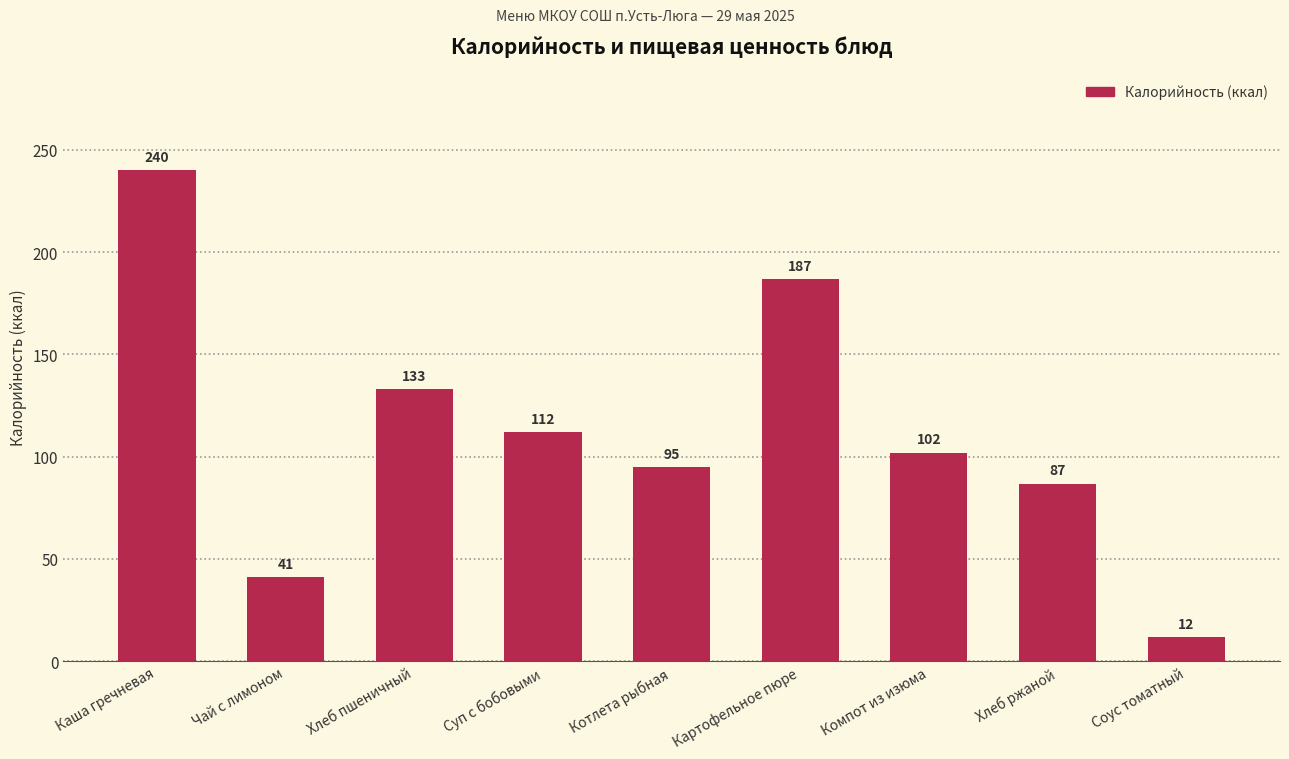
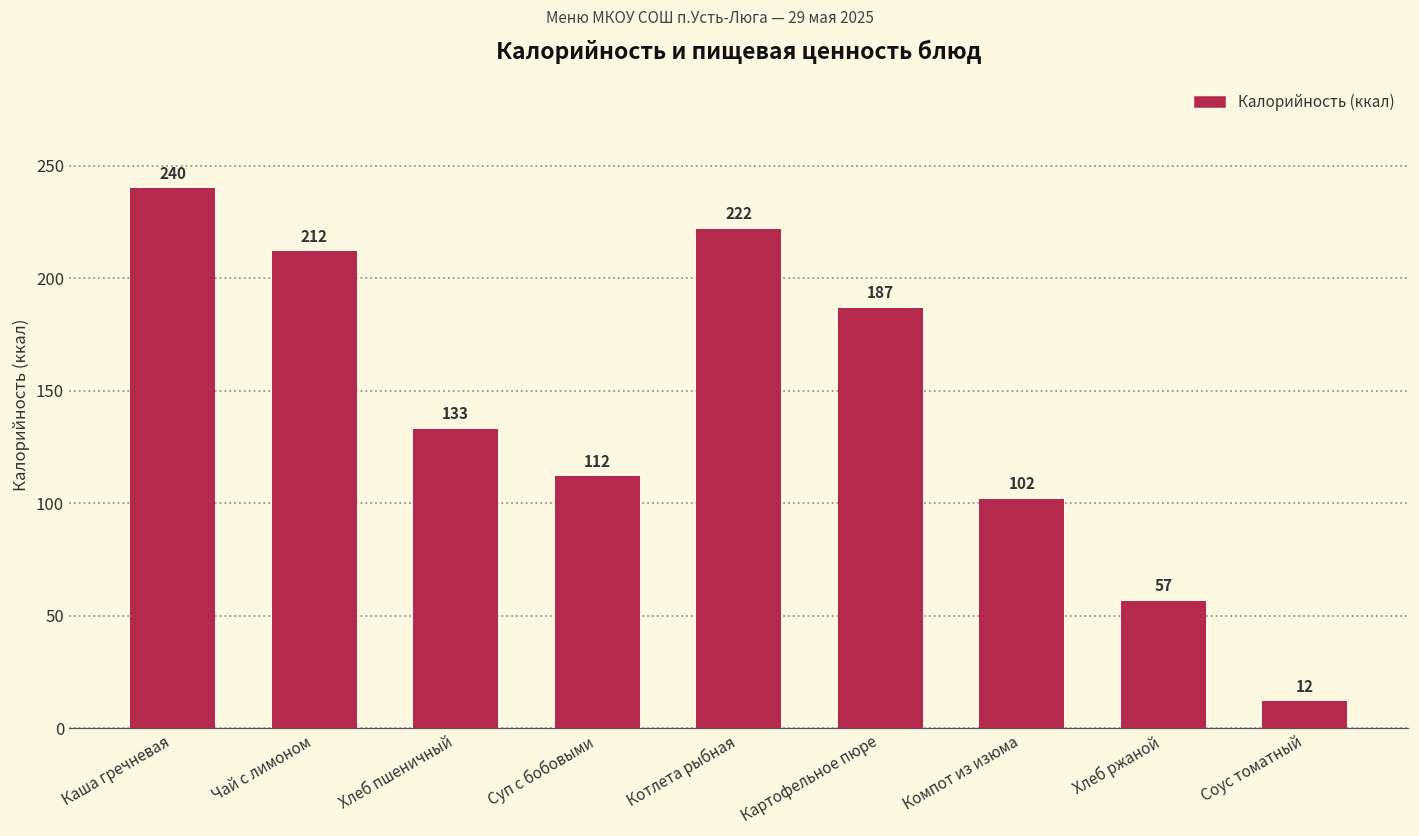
Чай с лимоном: 41 -> 212
Котлета рыбная: 95 -> 222
Хлеб ржаной: 87 -> 57
